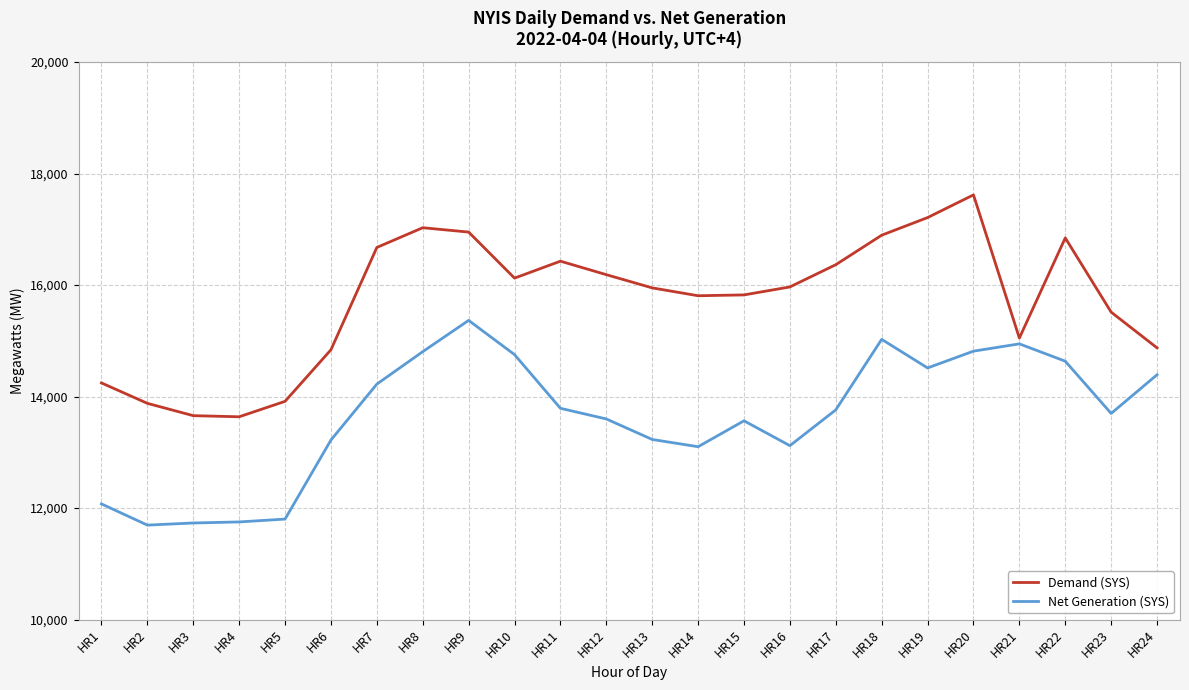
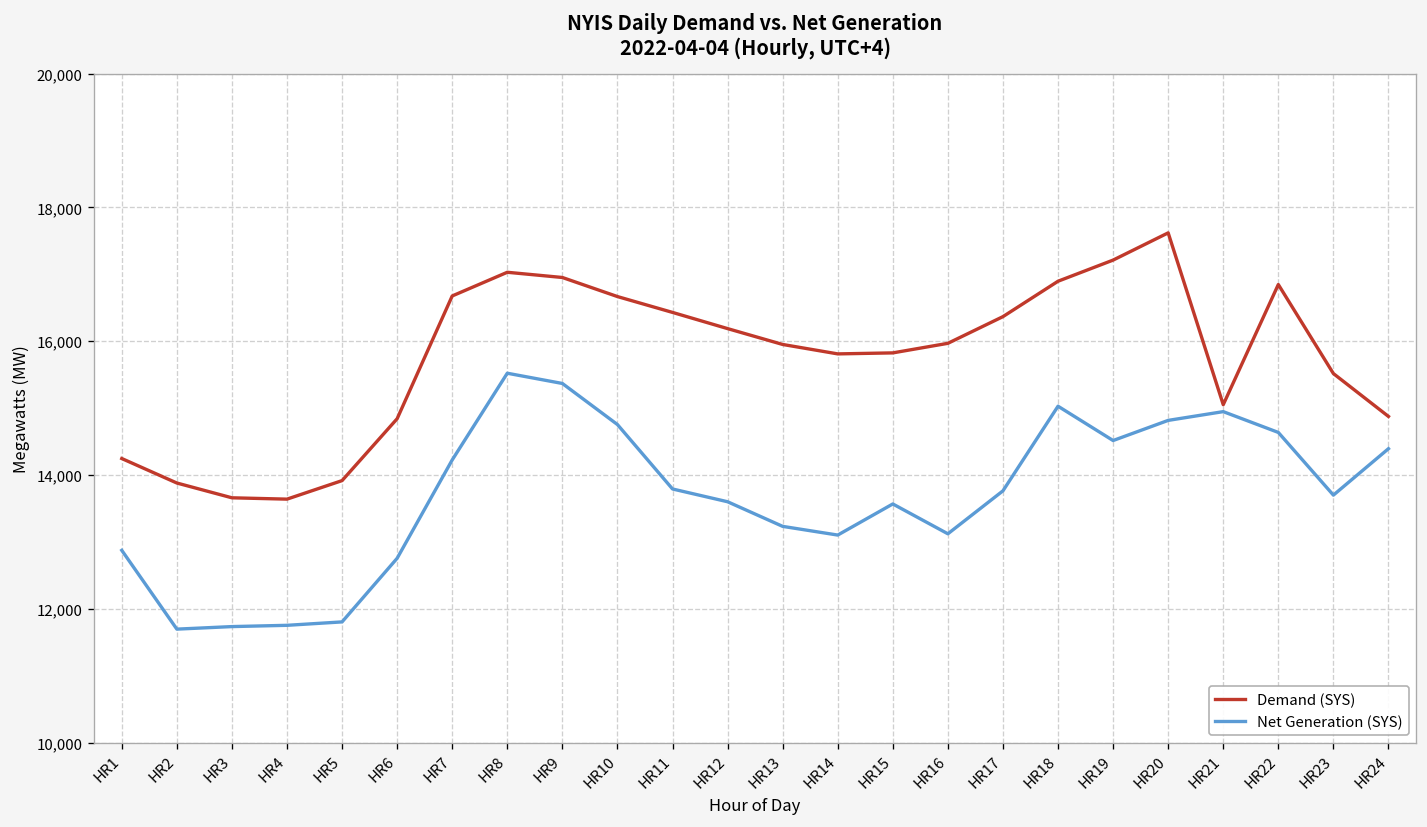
Net Generation (SYS), HR1: 12,100 -> 12,900
Net Generation (SYS), HR6: 13,200 -> 12,800
Net Generation (SYS), HR8: 14,800 -> 15,500
Demand (SYS), HR10: 16,100 -> 16,700
